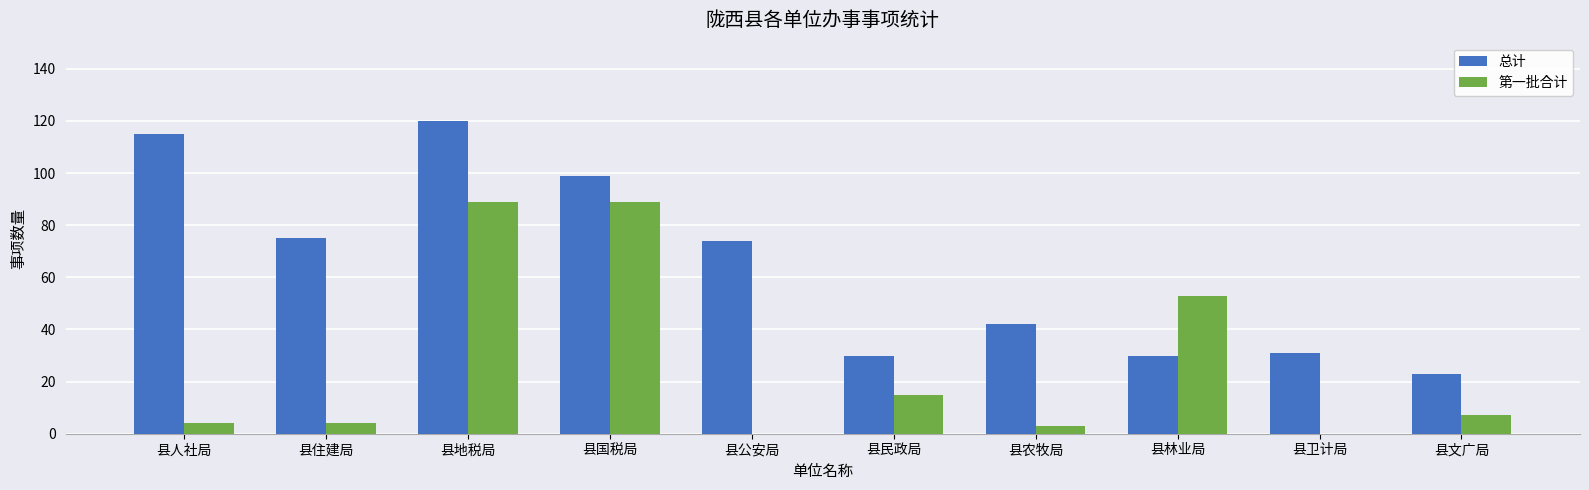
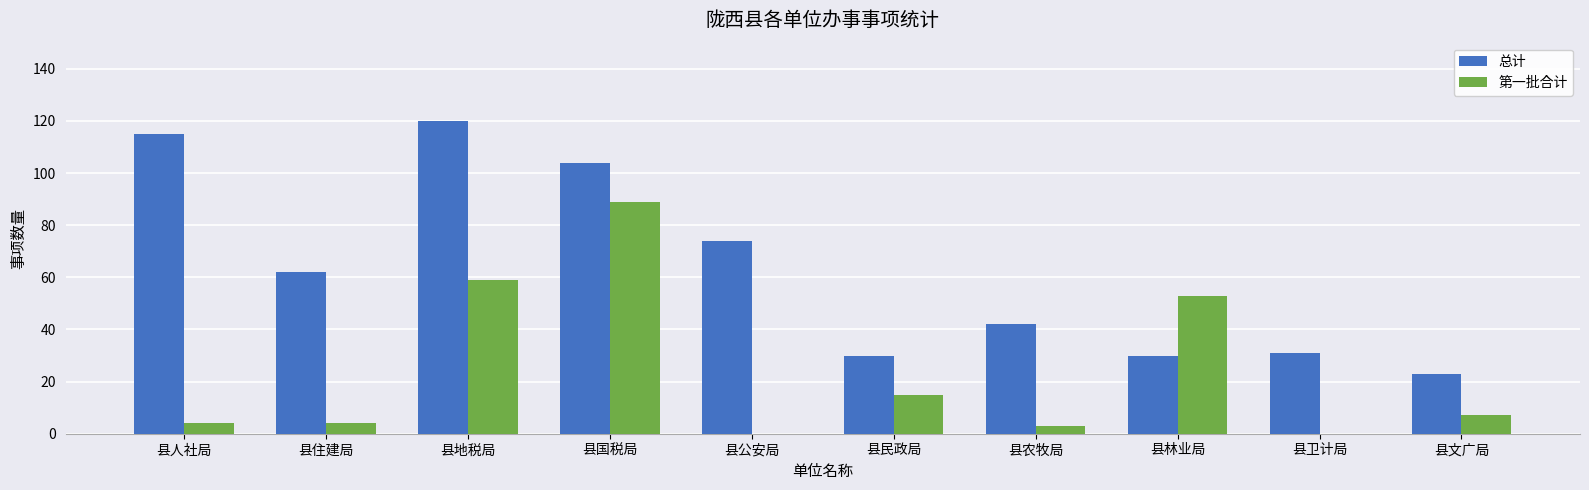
总计, 县住建局: 75 -> 62
第一批合计, 县地税局: 89 -> 59
总计, 县国税局: 99 -> 104
